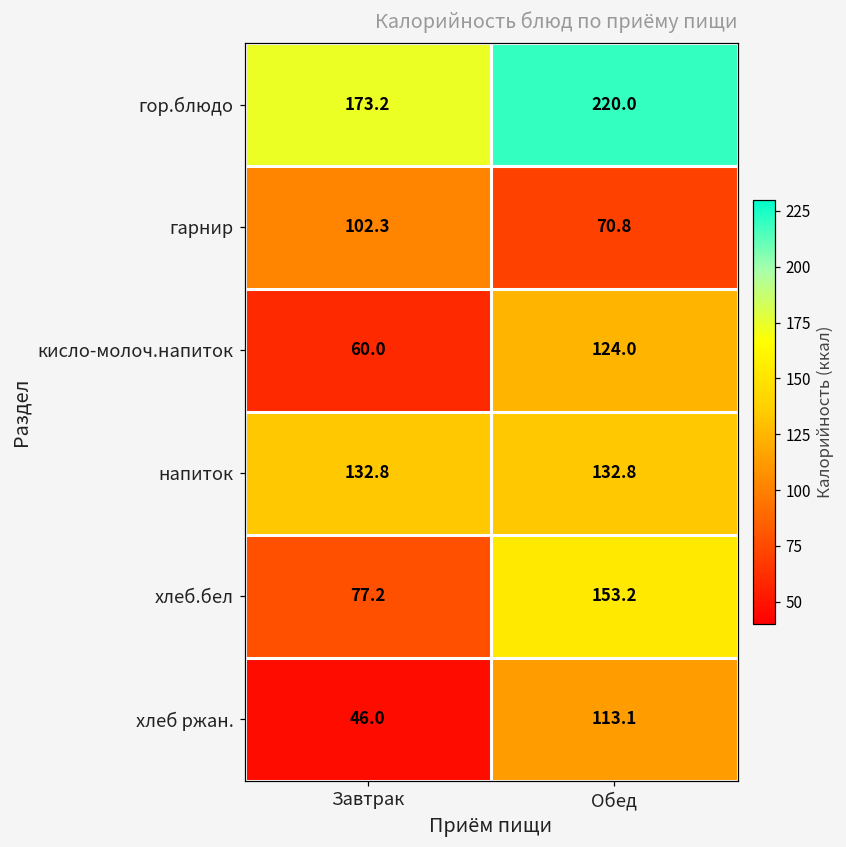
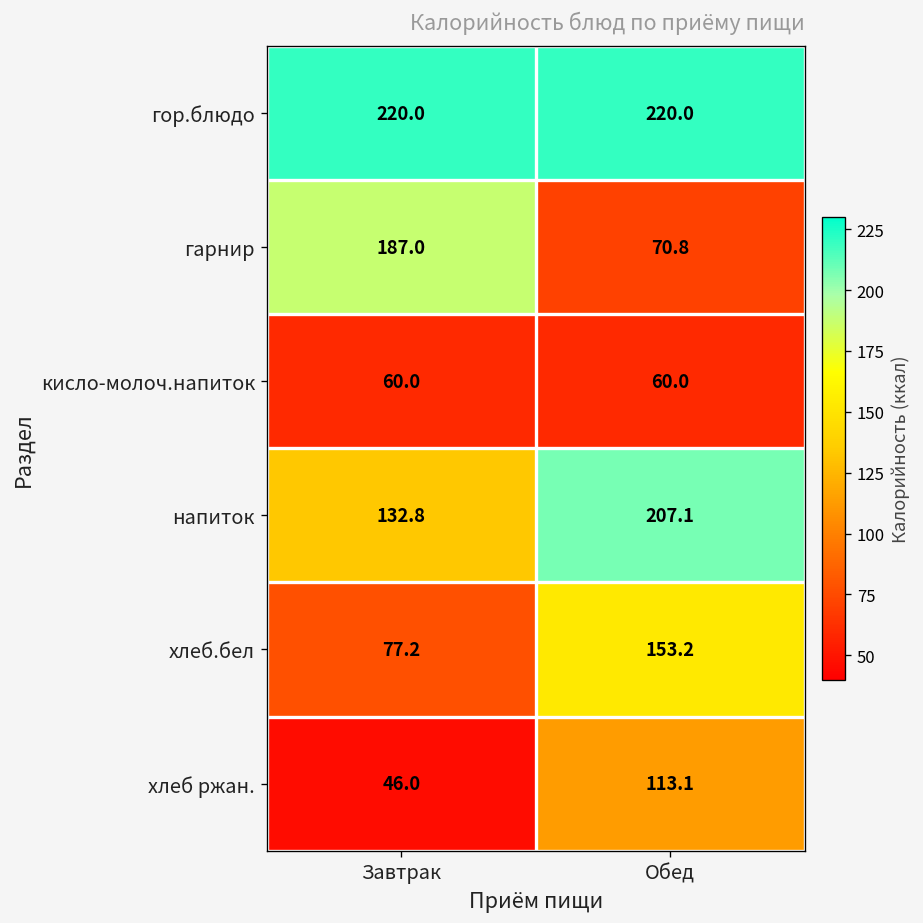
гор.блюдо, Завтрак: 173.2 -> 220.0
гарнир, Завтрак: 102.3 -> 187.0
кисло-молоч.напиток, Обед: 124.0 -> 60.0
напиток, Обед: 132.8 -> 207.1
